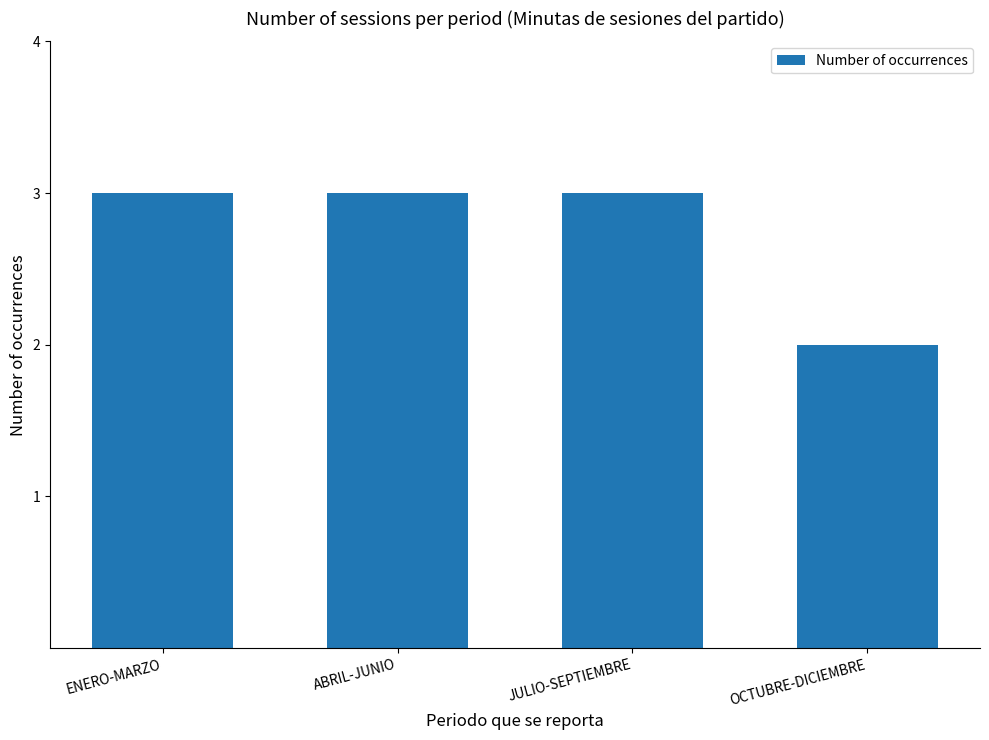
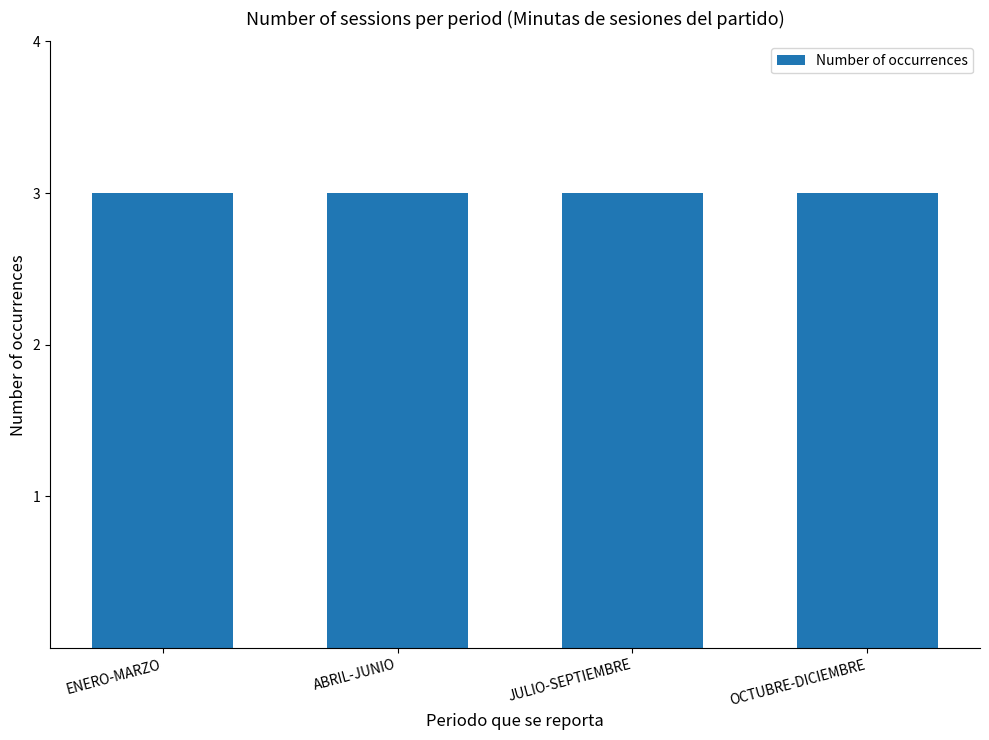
OCTUBRE-DICIEMBRE: 2 -> 3
